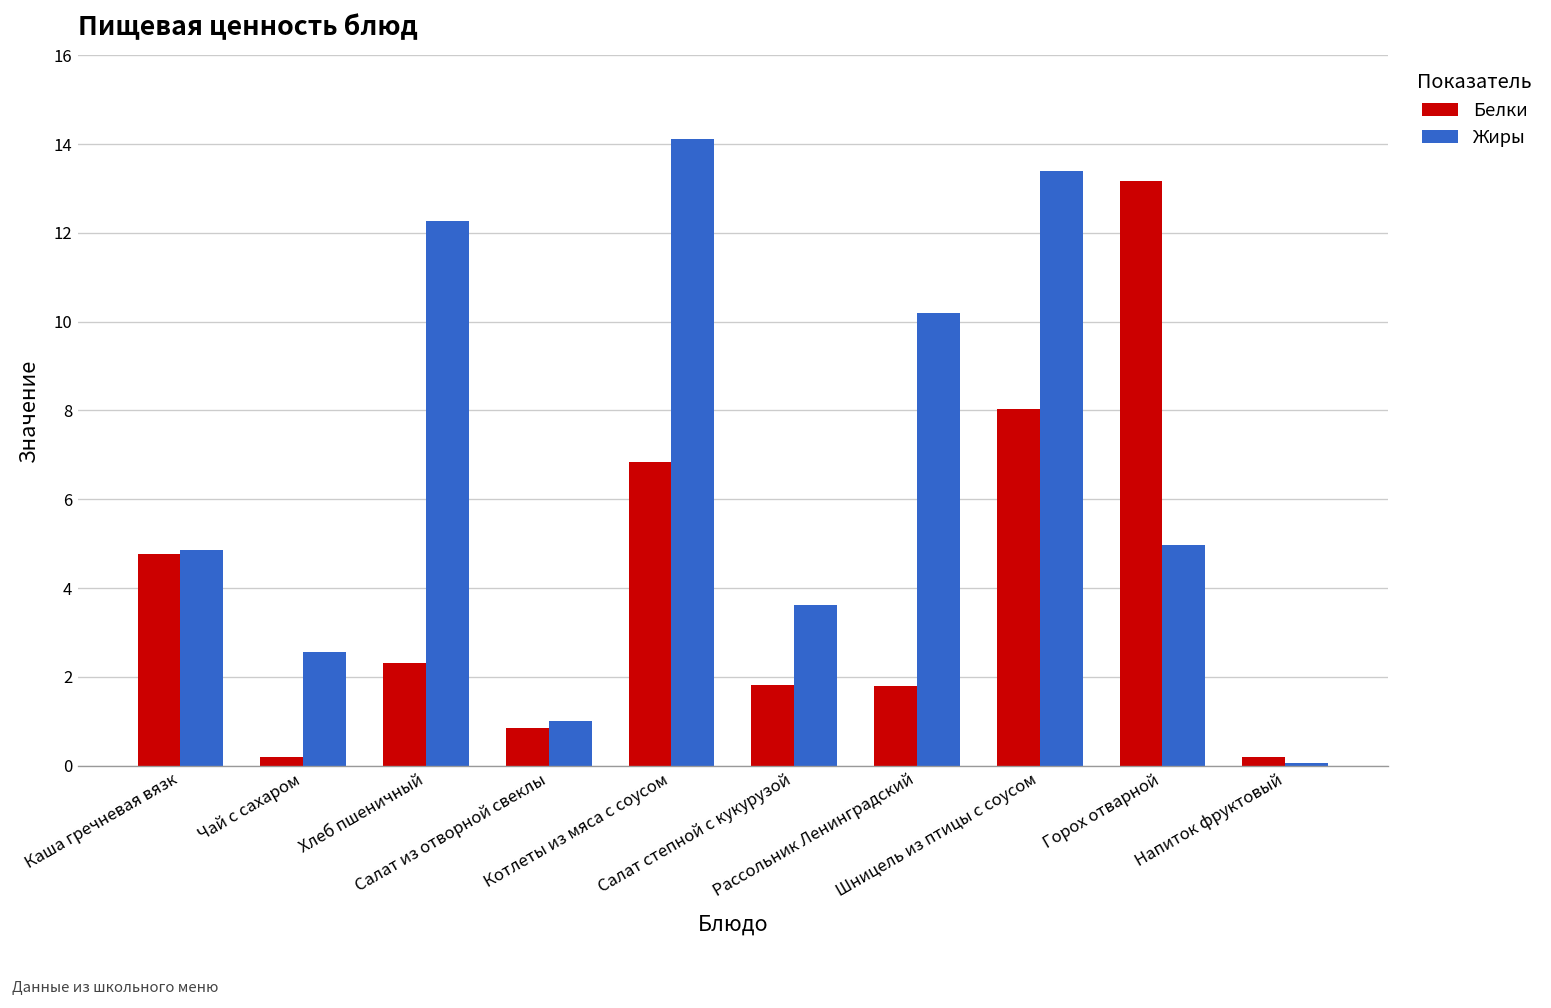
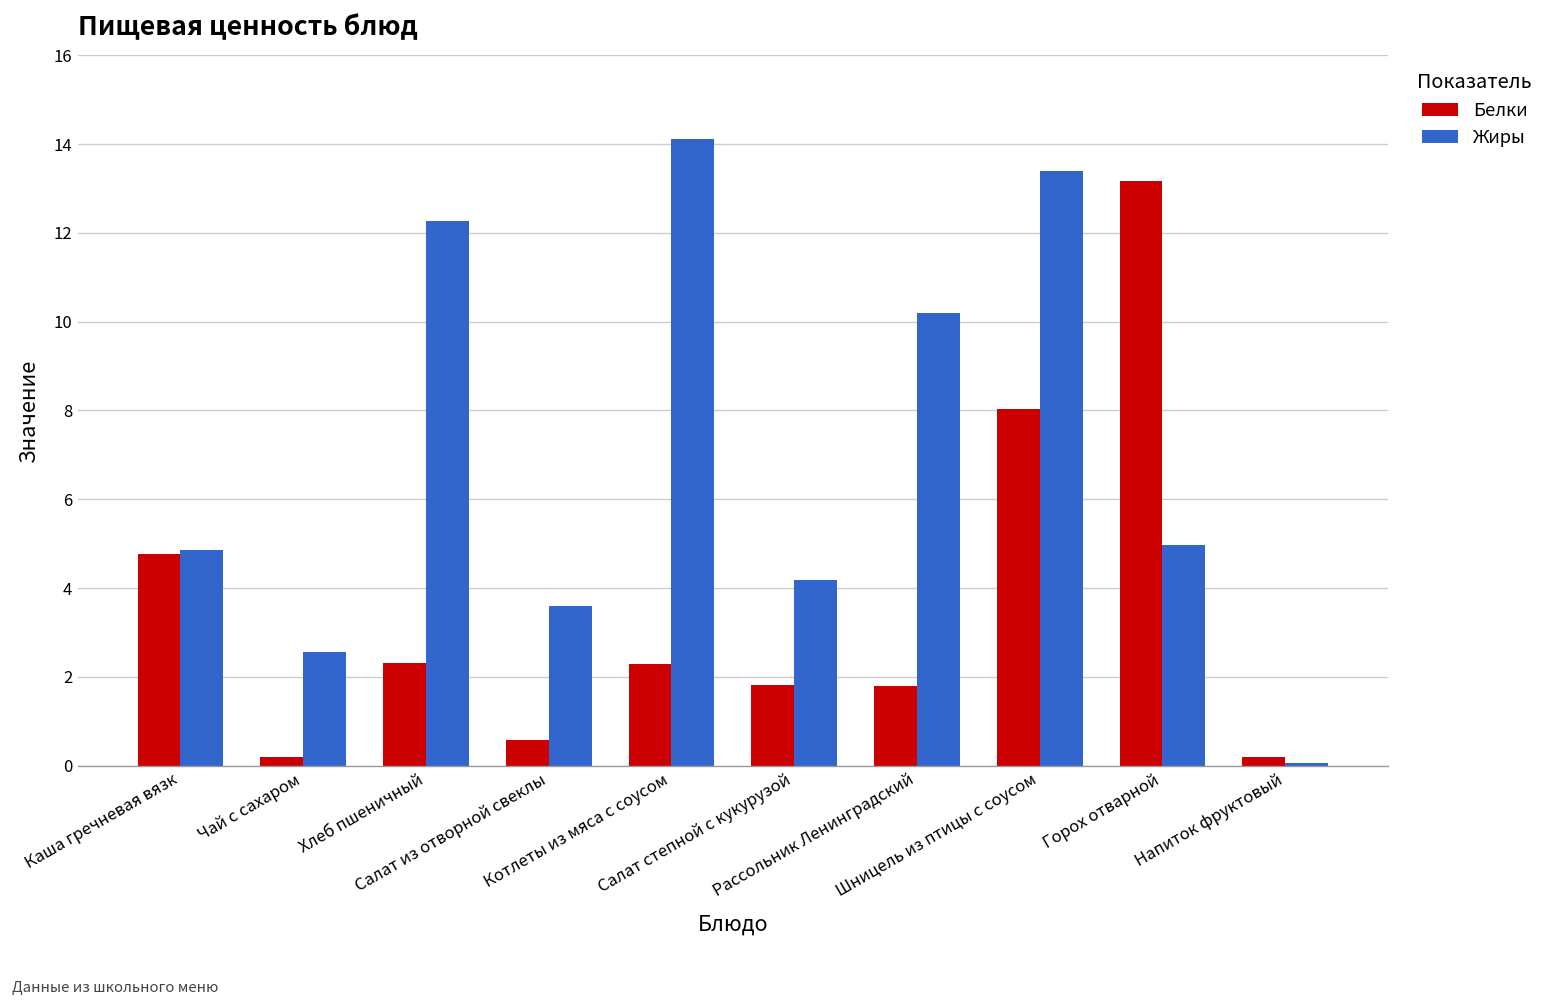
Белки, Салат из отворной свеклы: 0.8 -> 0.6
Жиры, Салат из отворной свеклы: 1.0 -> 3.6
Белки, Котлеты из мяса с соусом: 6.8 -> 2.3
Жиры, Салат степной с кукурузой: 3.6 -> 4.2
